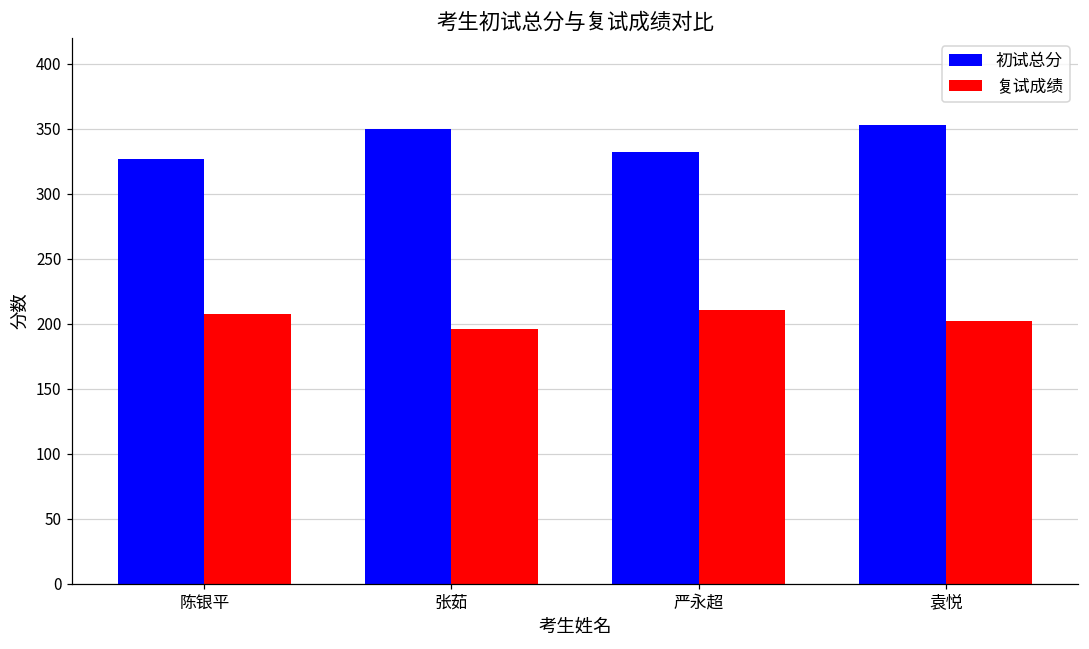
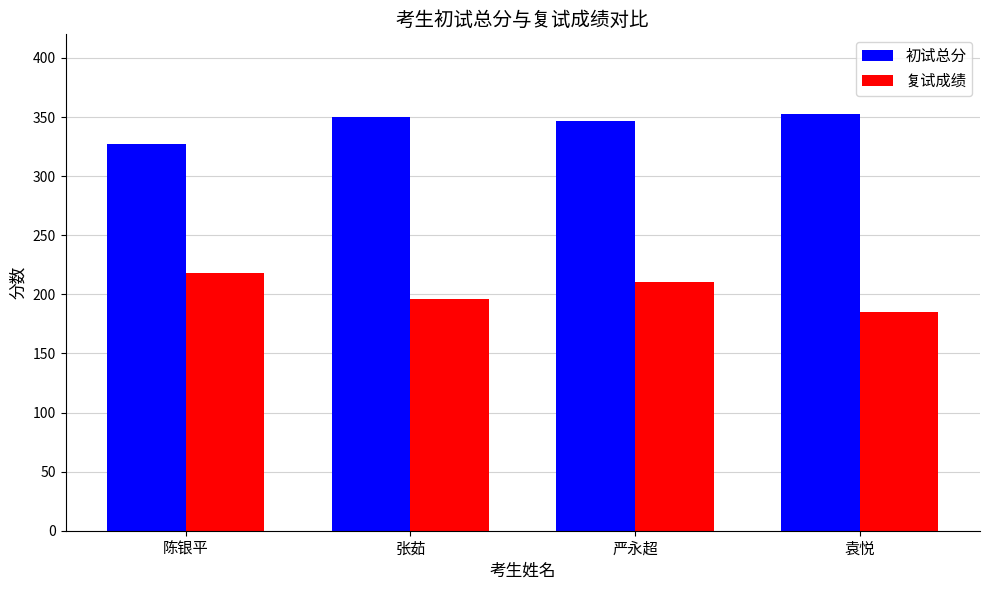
复试成绩, 陈银平: 207 -> 218
初试总分, 严永超: 332 -> 347
复试成绩, 袁悦: 202 -> 185
